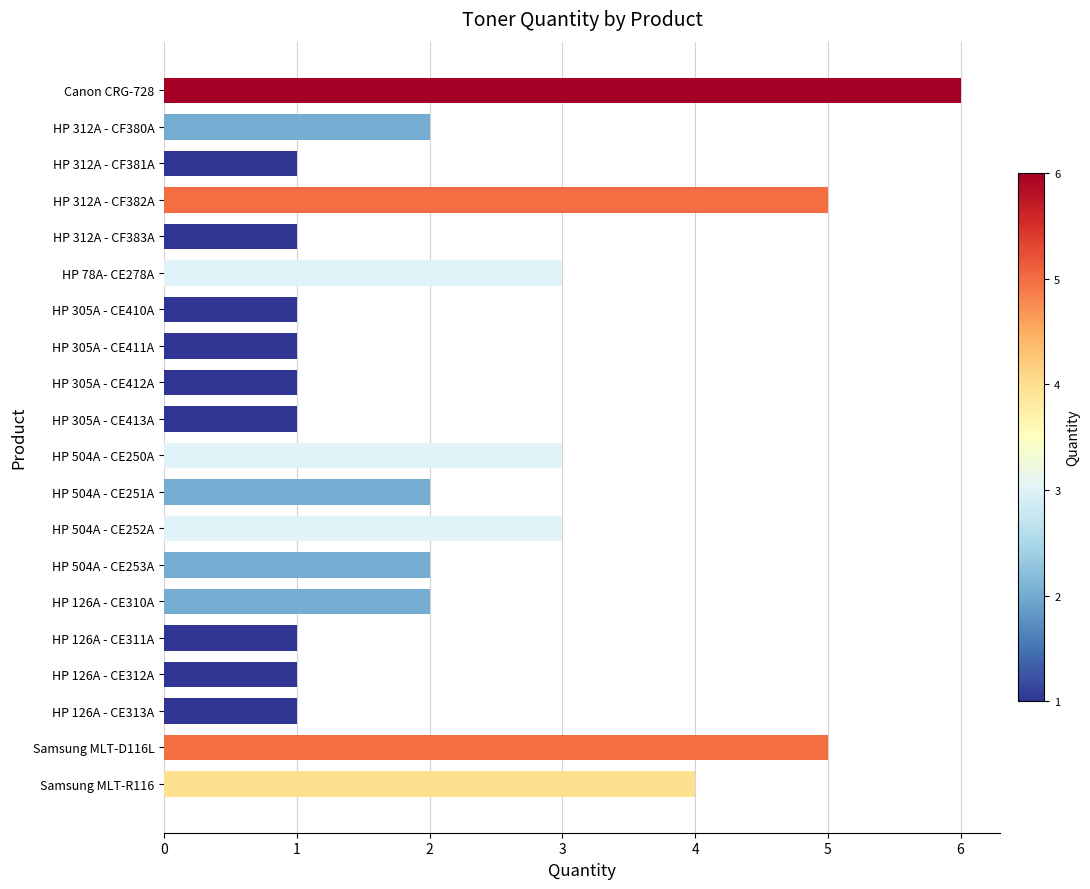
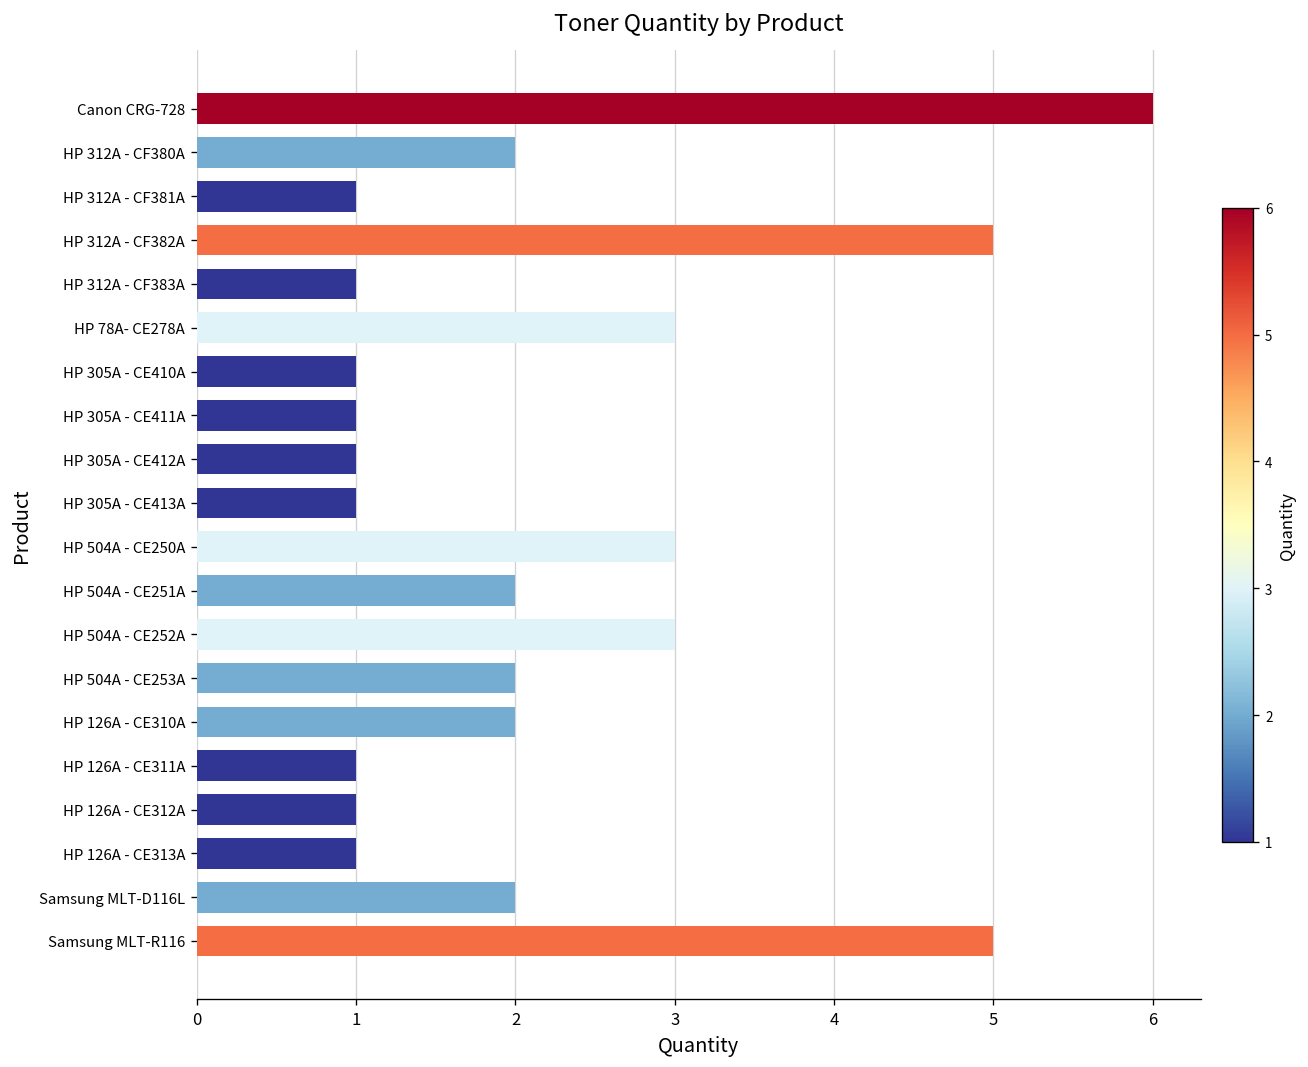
Samsung MLT-D116L: 5 -> 2
Samsung MLT-R116: 4 -> 5
